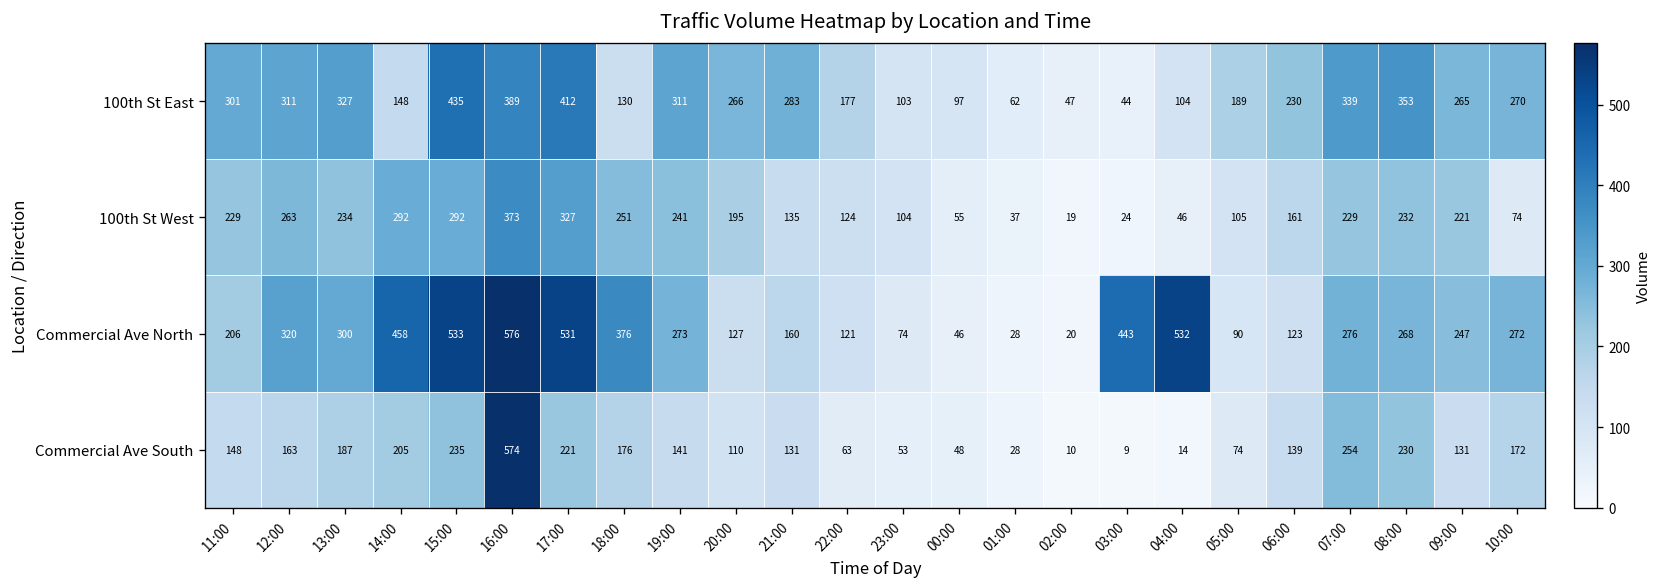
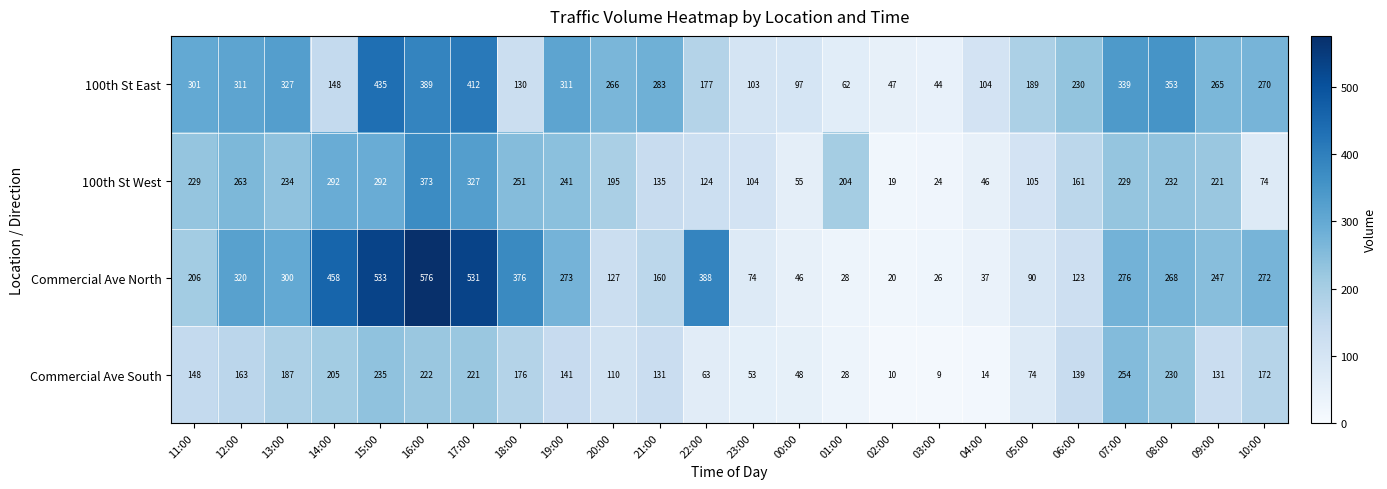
100th St West, 01:00: 37 -> 204
Commercial Ave North, 22:00: 121 -> 388
Commercial Ave North, 03:00: 443 -> 26
Commercial Ave North, 04:00: 532 -> 37
Commercial Ave South, 16:00: 574 -> 222
